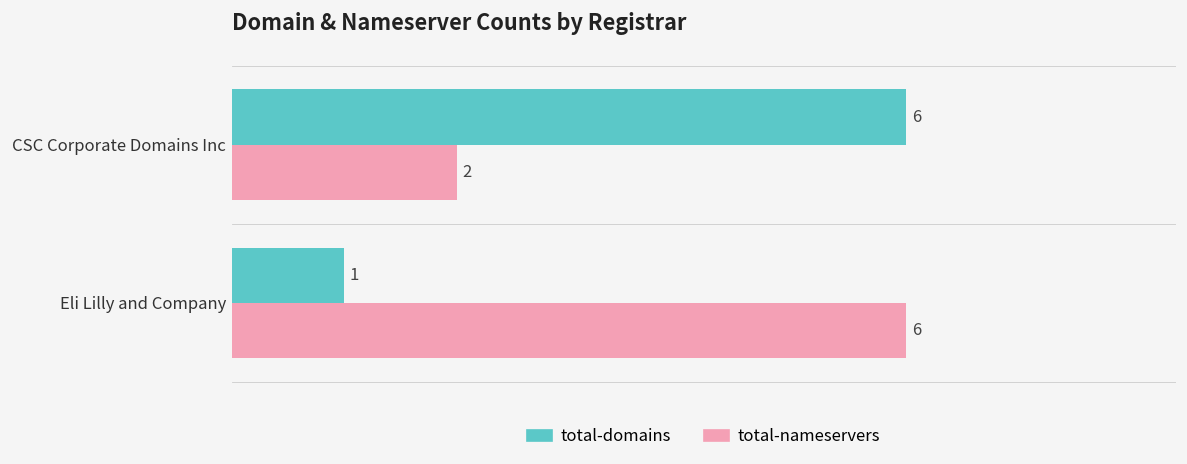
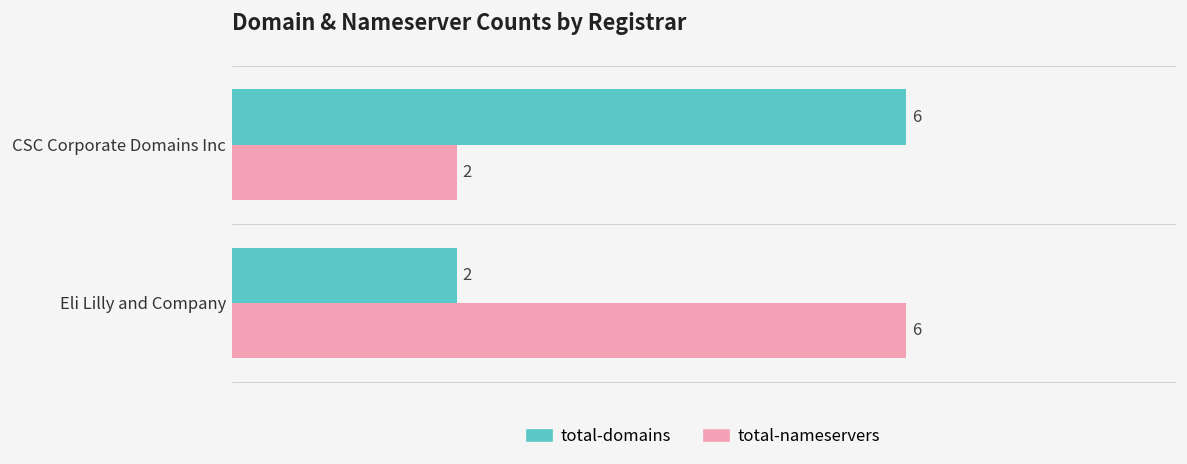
total-domains, Eli Lilly and Company: 1 -> 2
